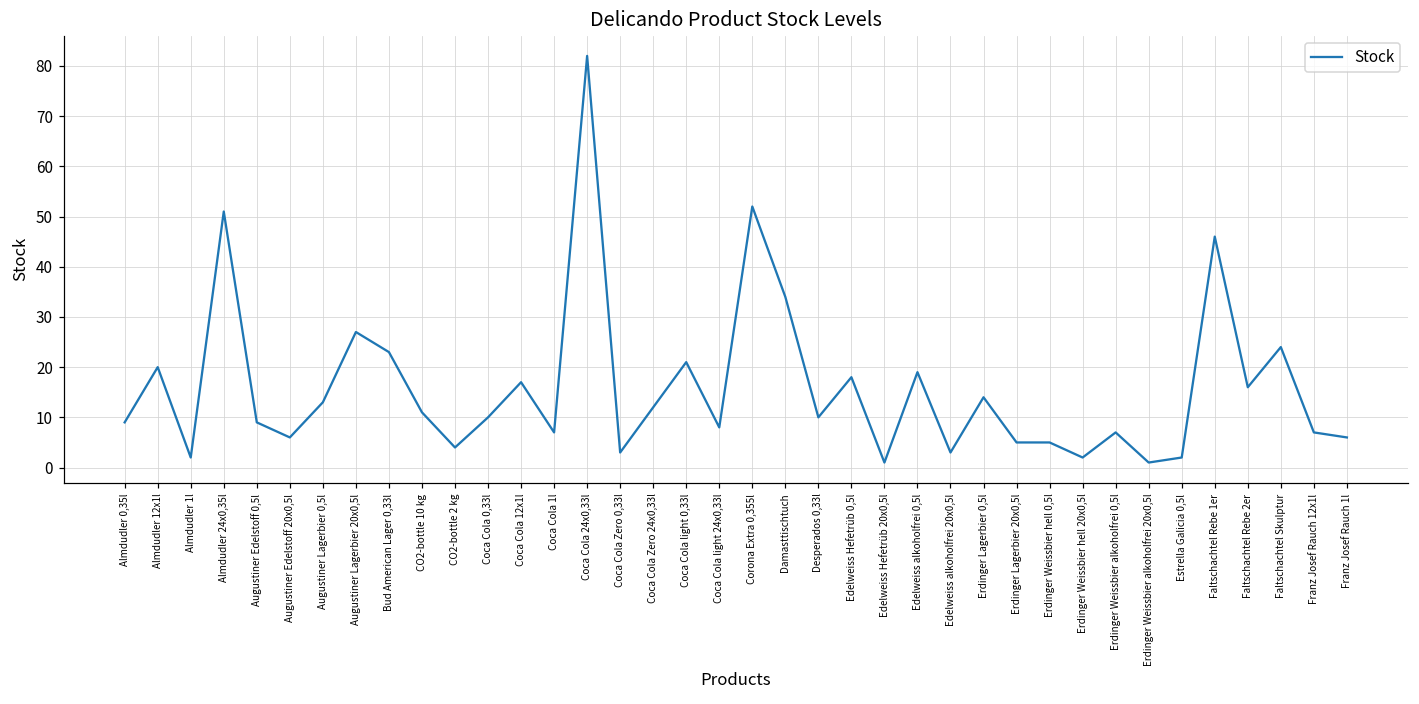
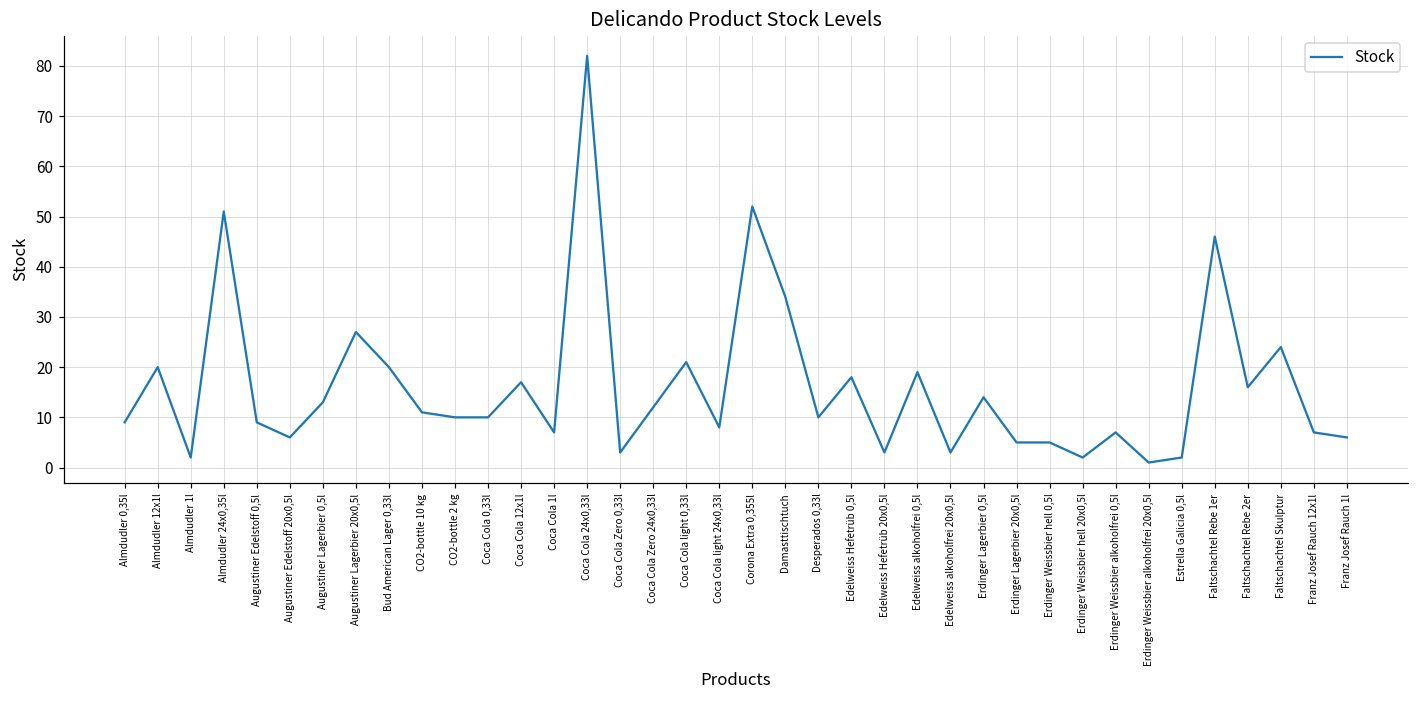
Bud American Lager 0,33l: 23 -> 20
CO2-bottle 2 kg: 4 -> 10
Edelweiss Hefetrüb 20x0,5l: 1 -> 3
